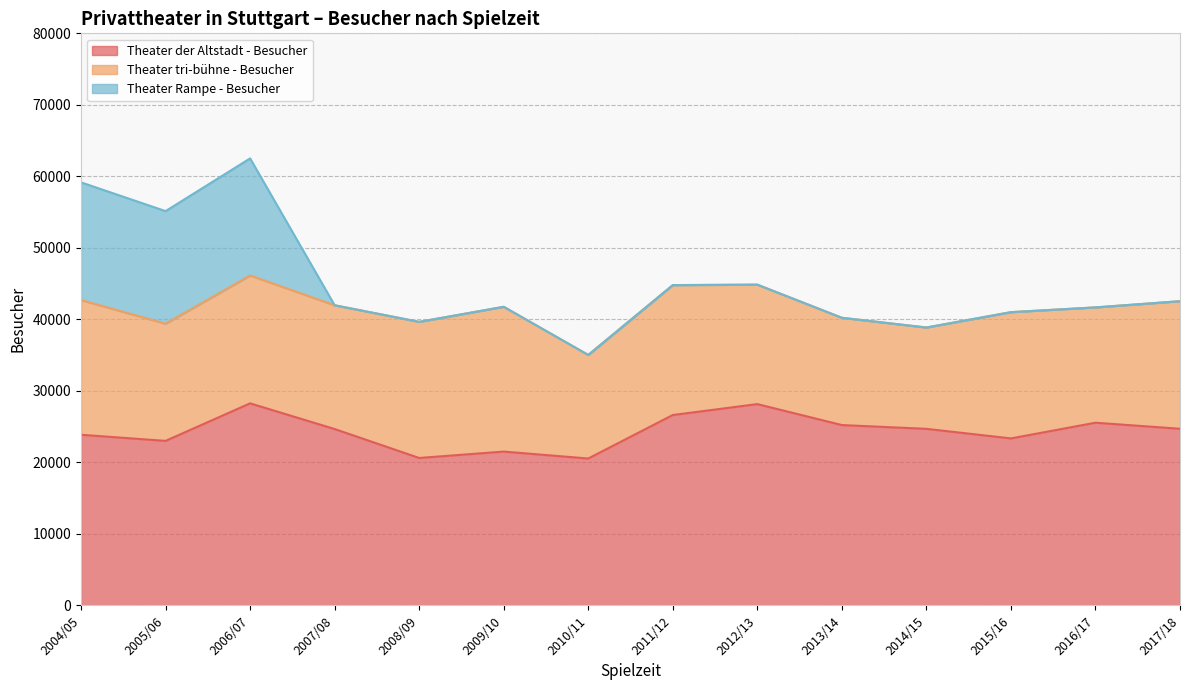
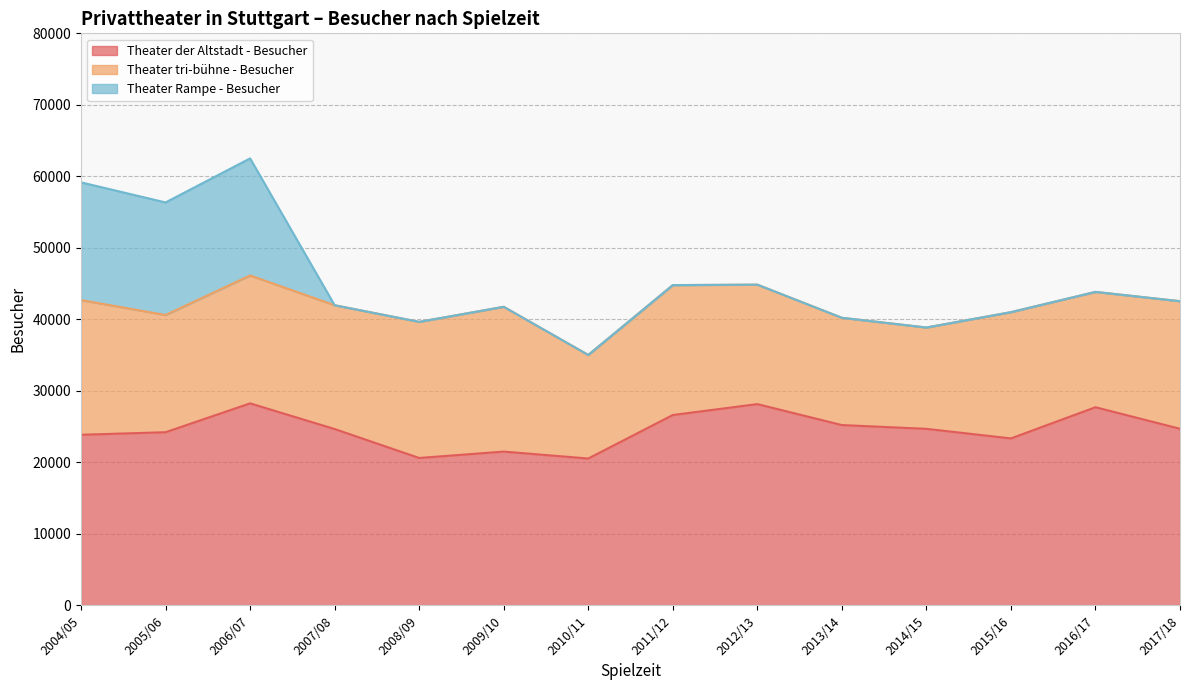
Theater der Altstadt - Besucher, 2005/06: 23000 -> 24000
Theater der Altstadt - Besucher, 2016/17: 26000 -> 28000
